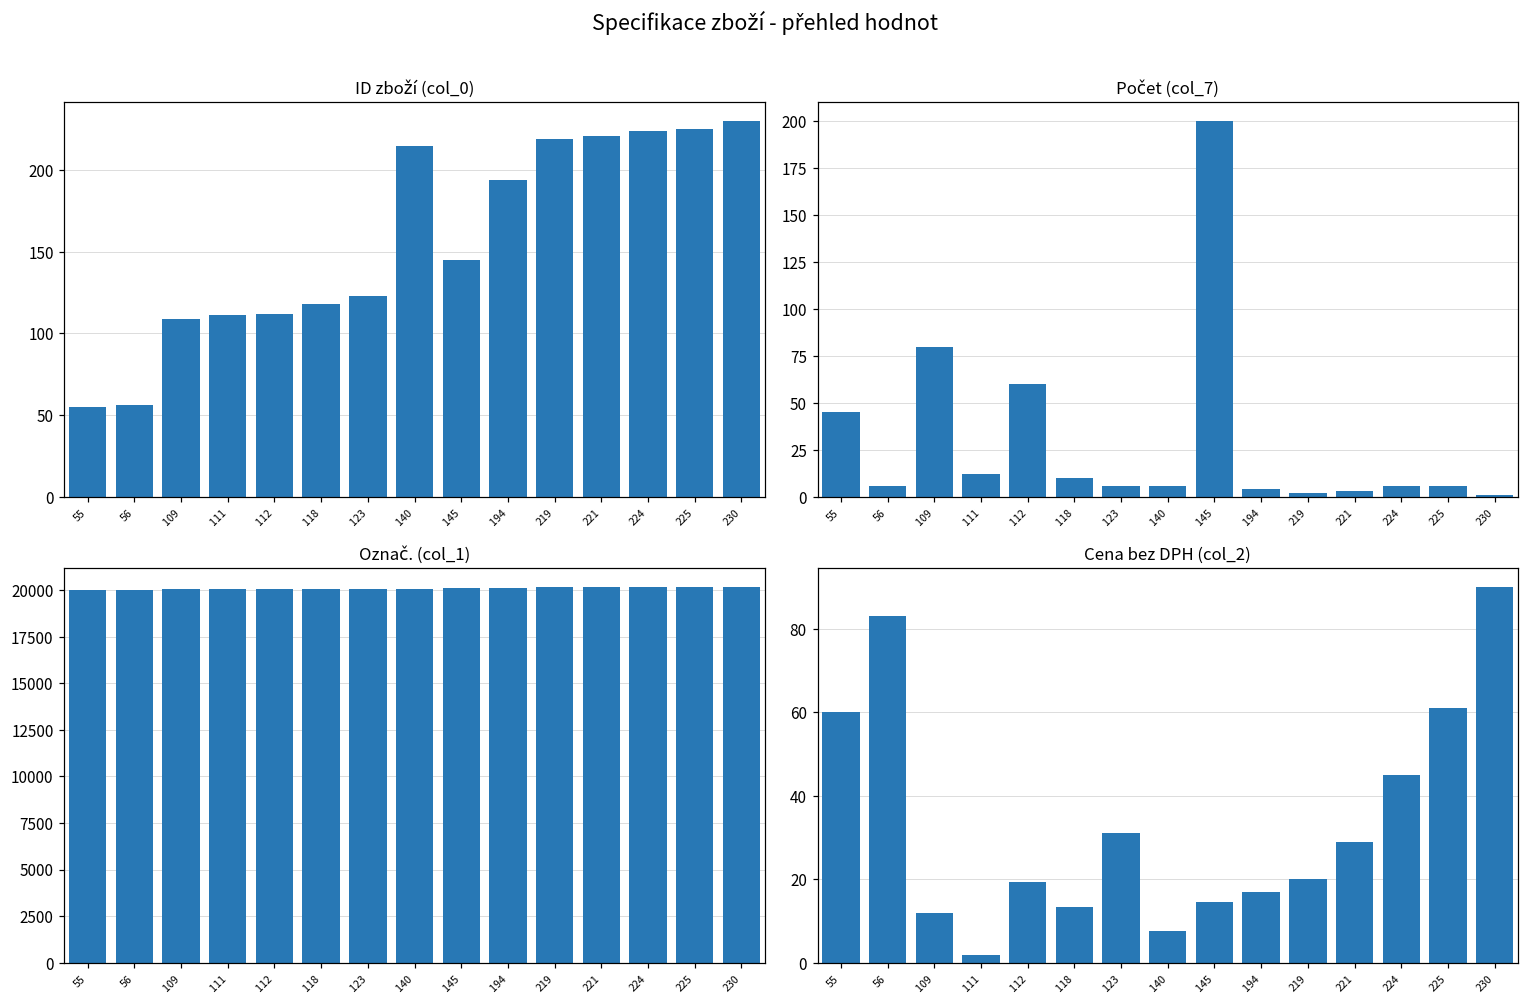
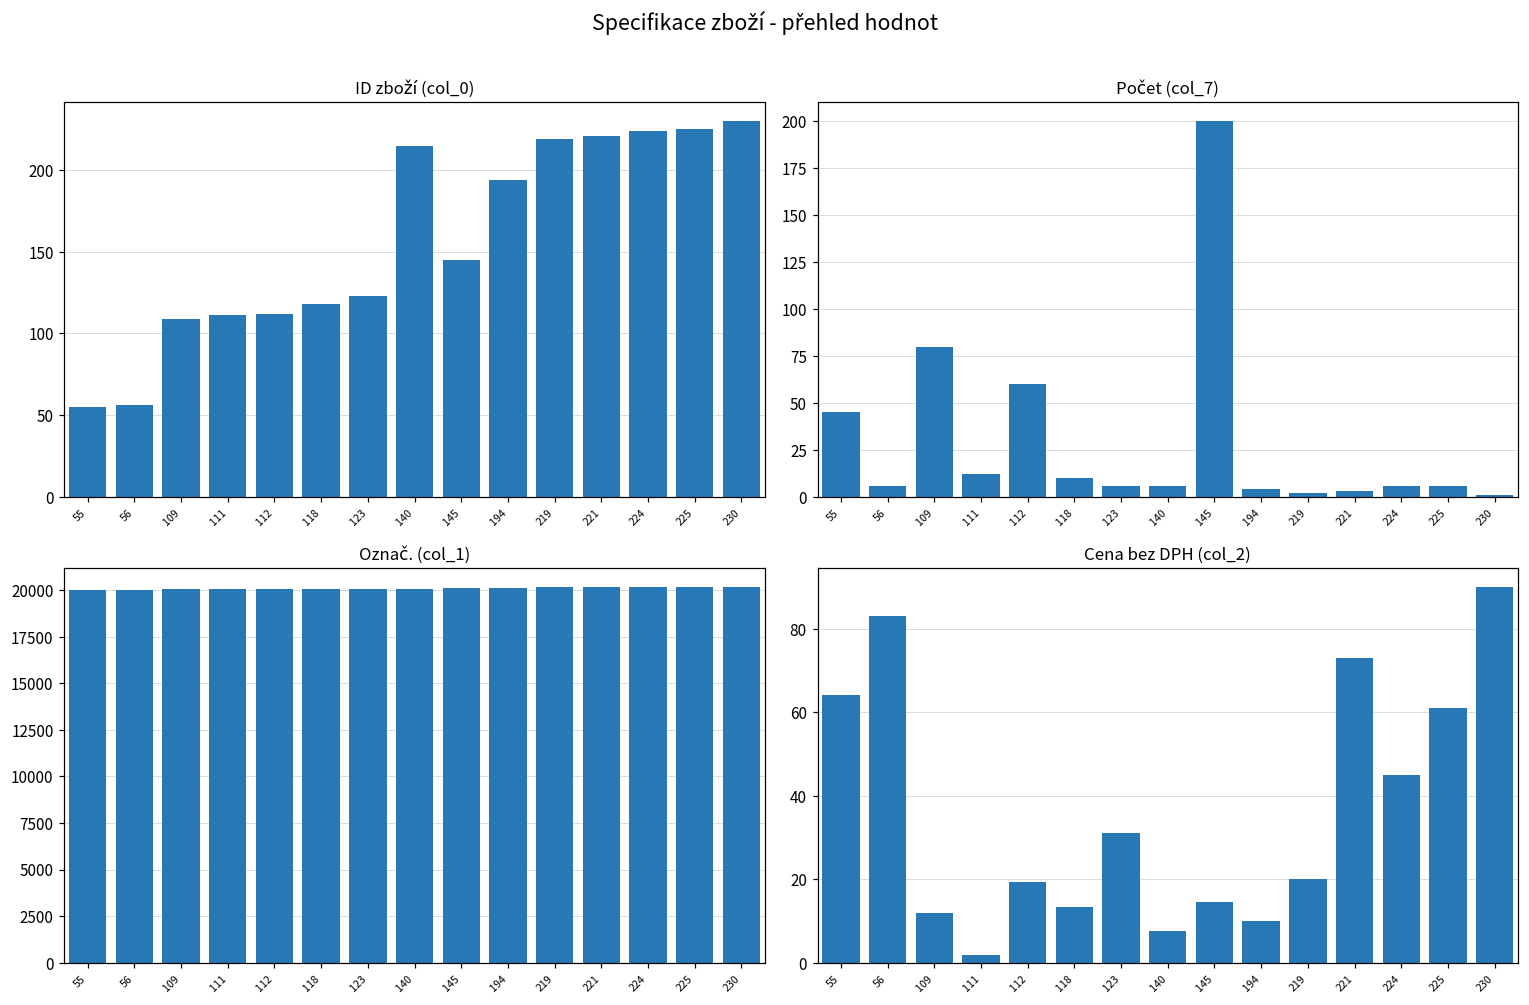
Cena bez DPH (col_2), 55: 60 -> 64
Cena bez DPH (col_2), 194: 17 -> 10
Cena bez DPH (col_2), 221: 29 -> 73
